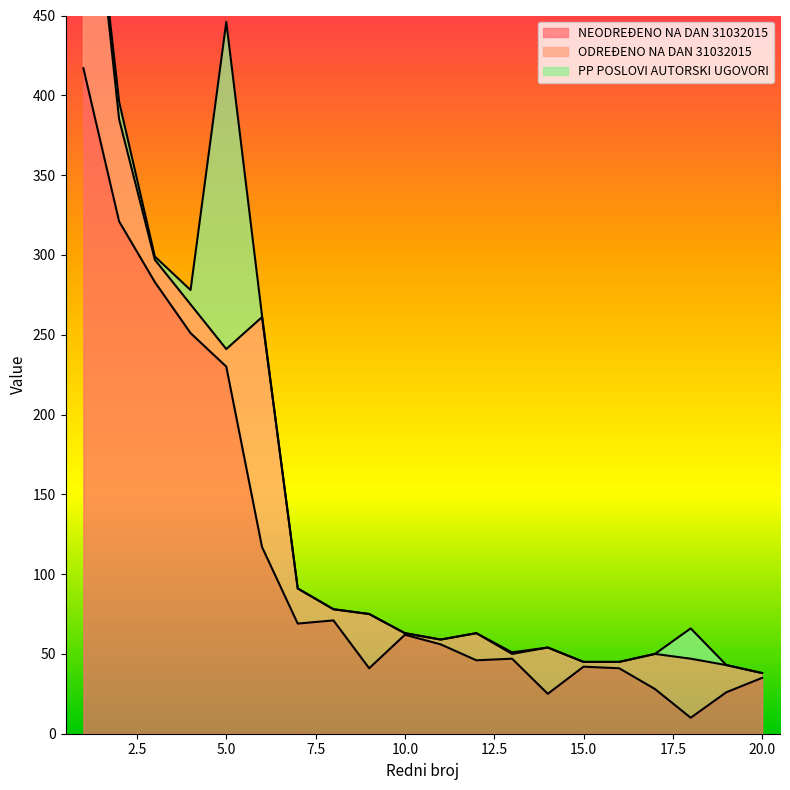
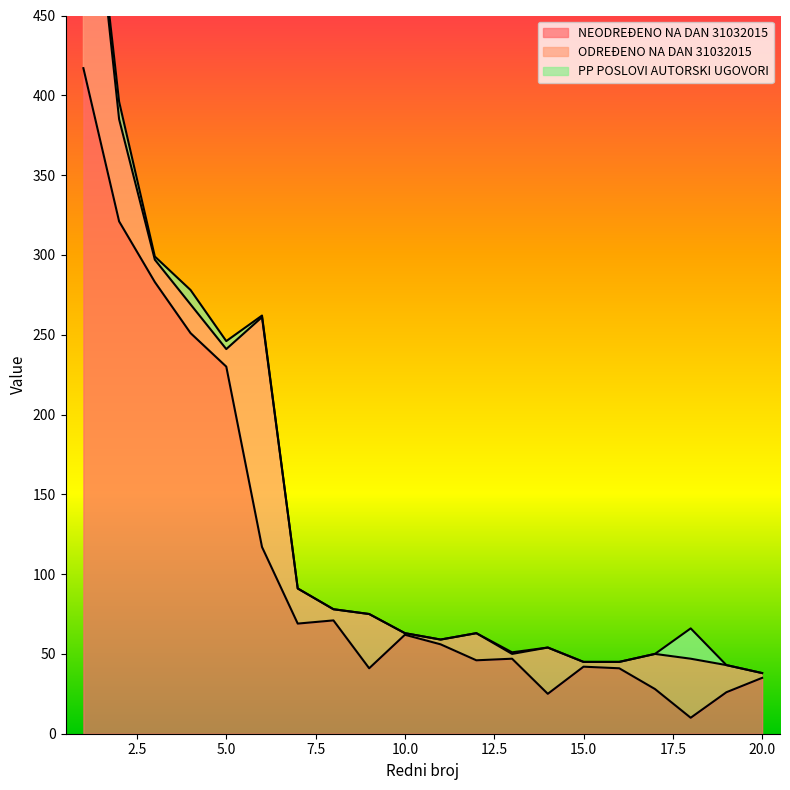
PP POSLOVI AUTORSKI UGOVORI, 5.0: 205 -> 5
